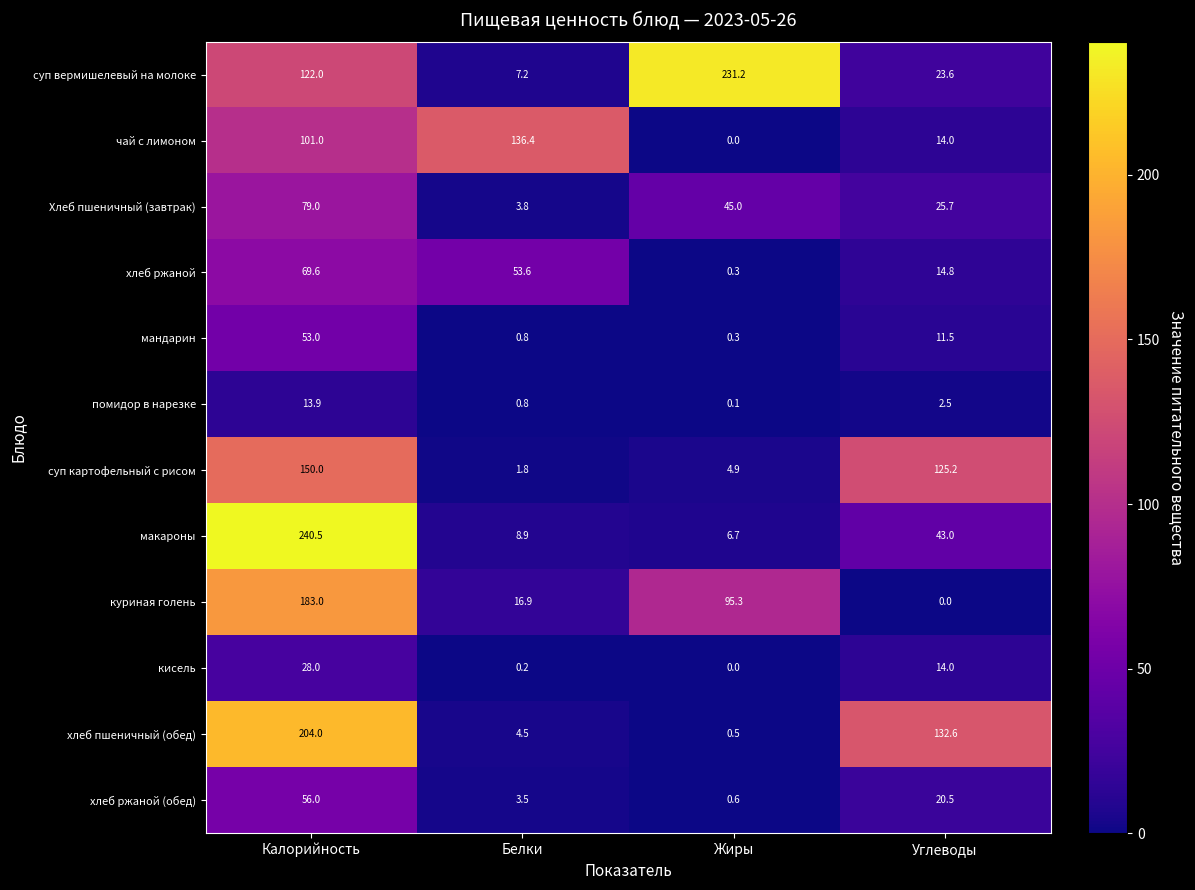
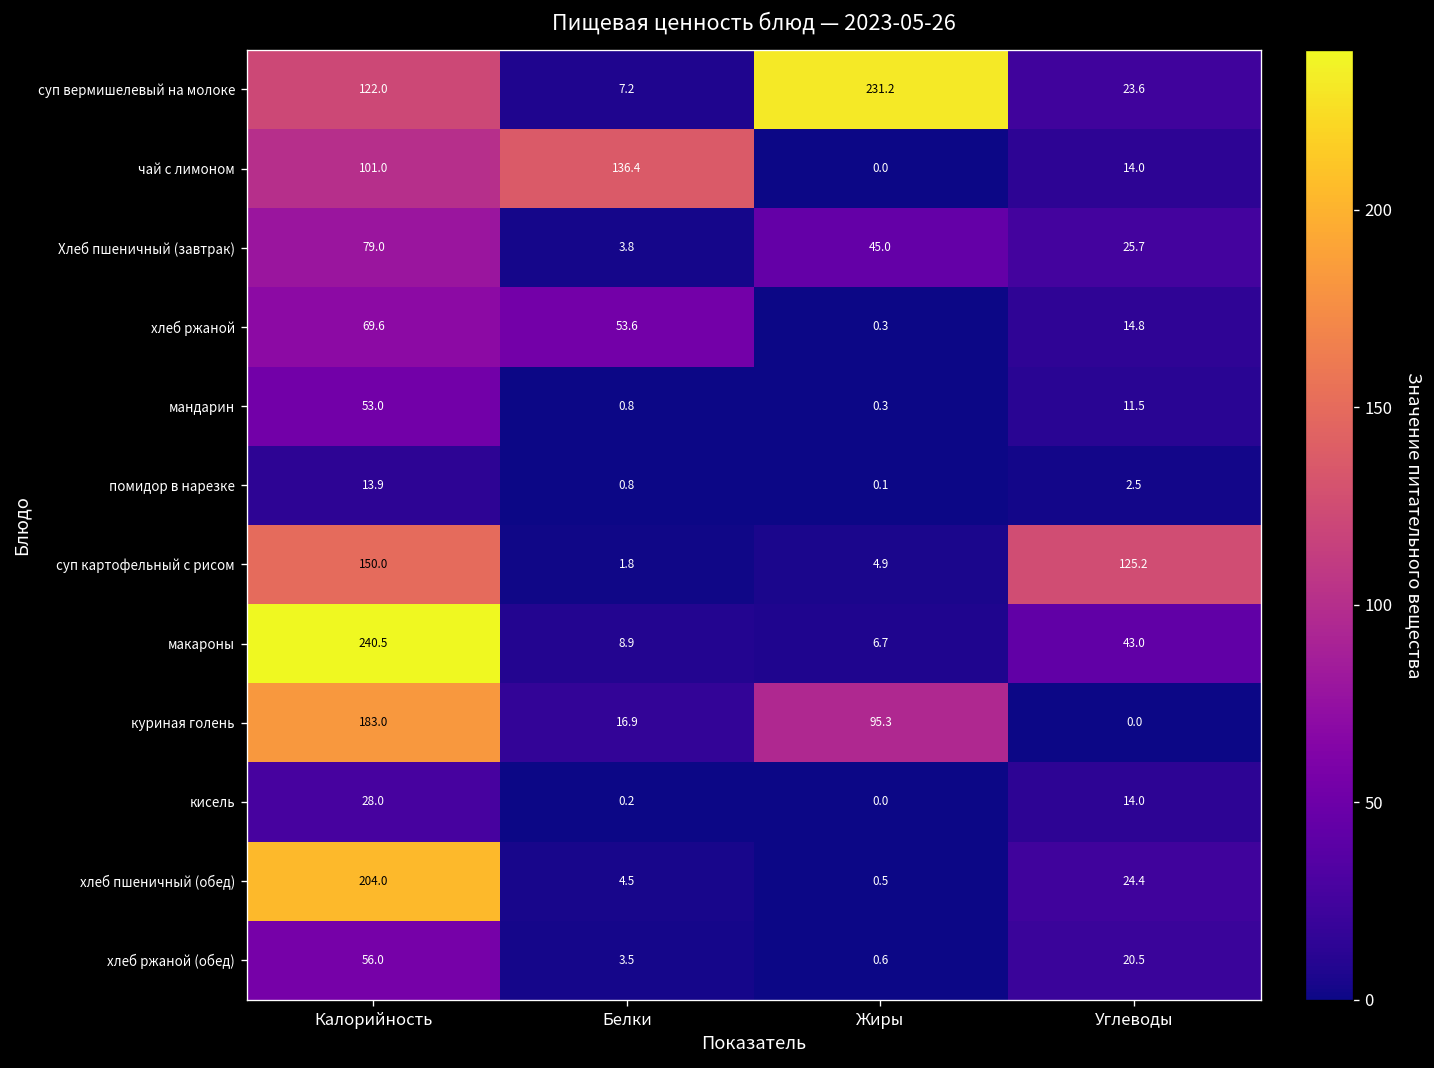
хлеб пшеничный (обед), Углеводы: 132.6 -> 24.4
